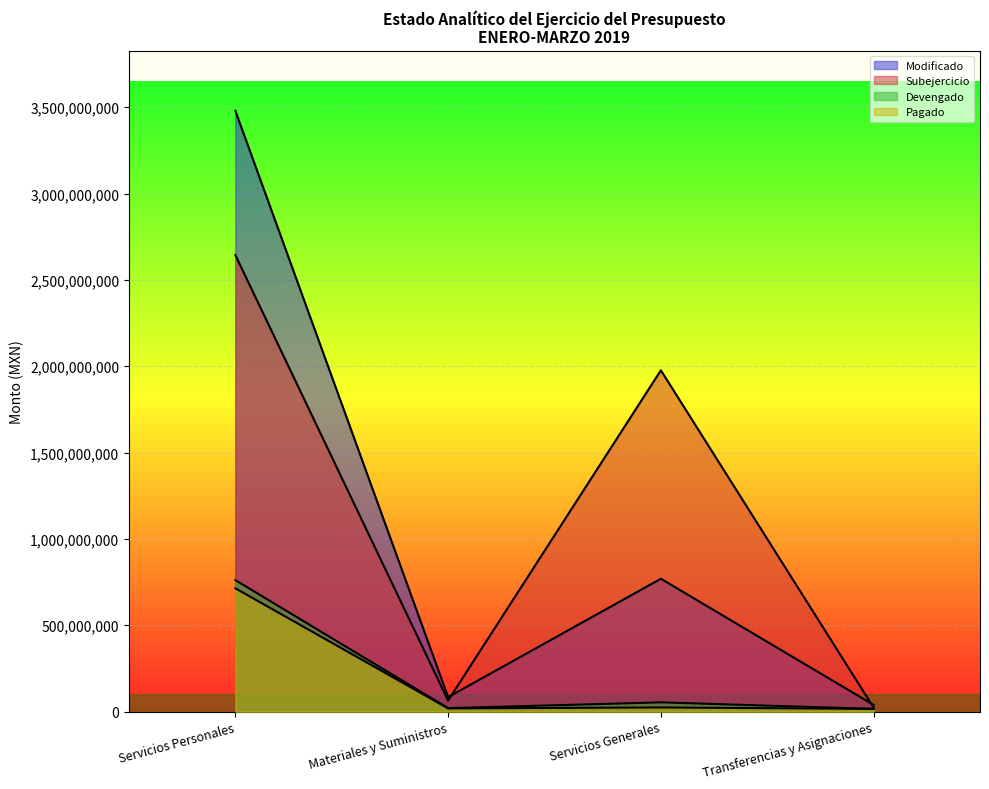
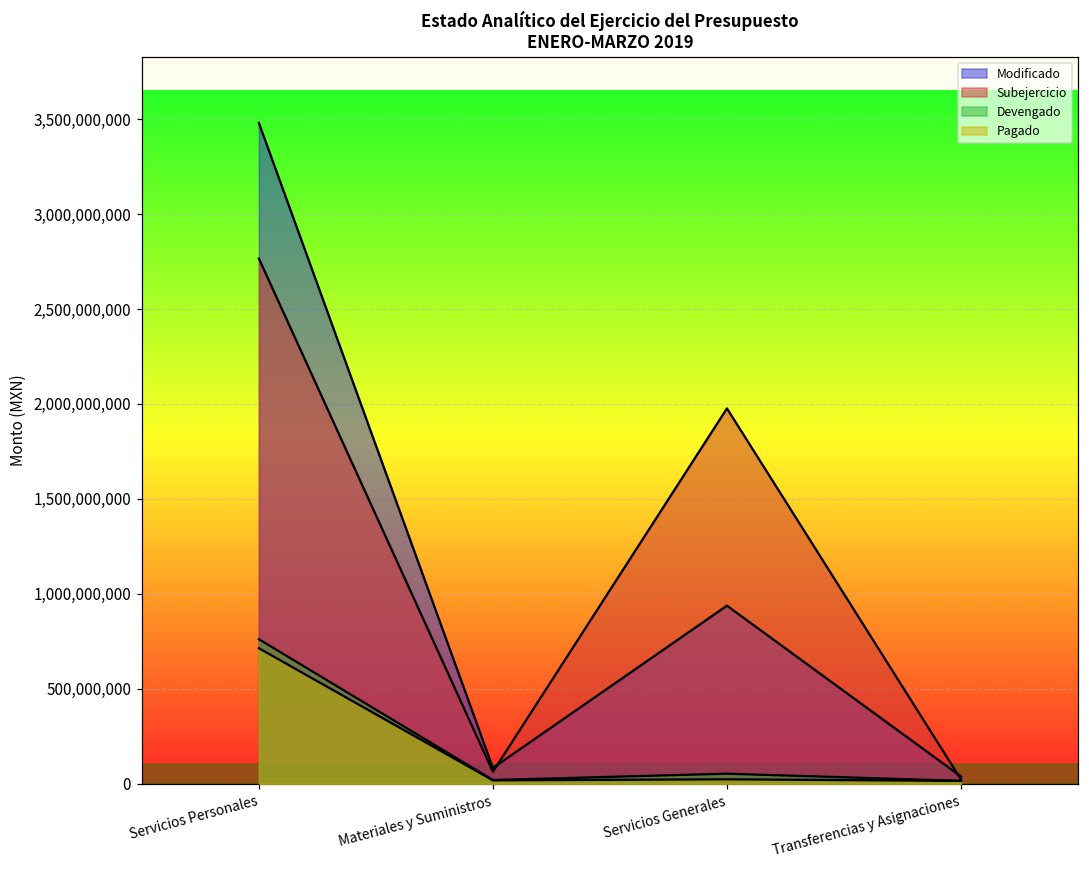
Subejercicio, Servicios Personales: 2,640,000,000 -> 2,770,000,000
Modificado, Servicios Generales: 770,000,000 -> 940,000,000
